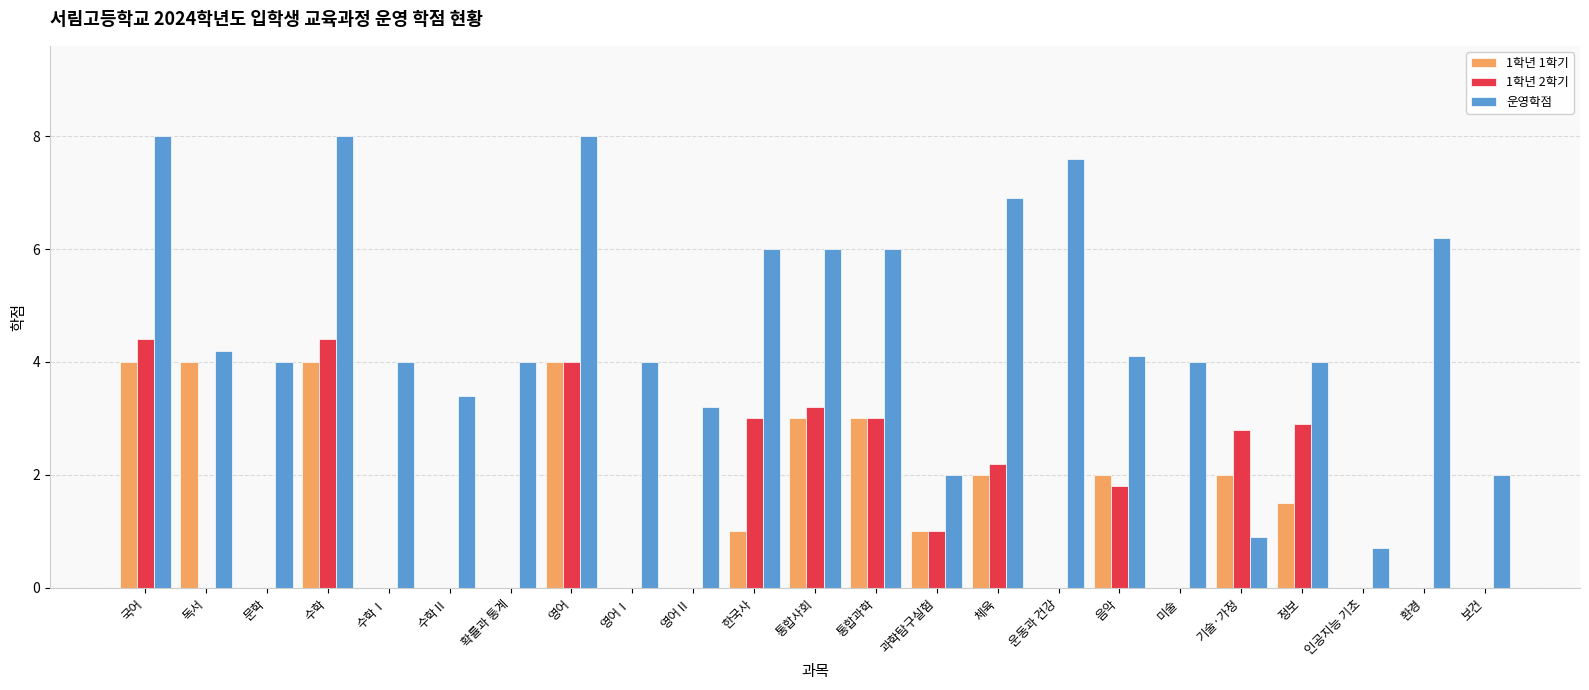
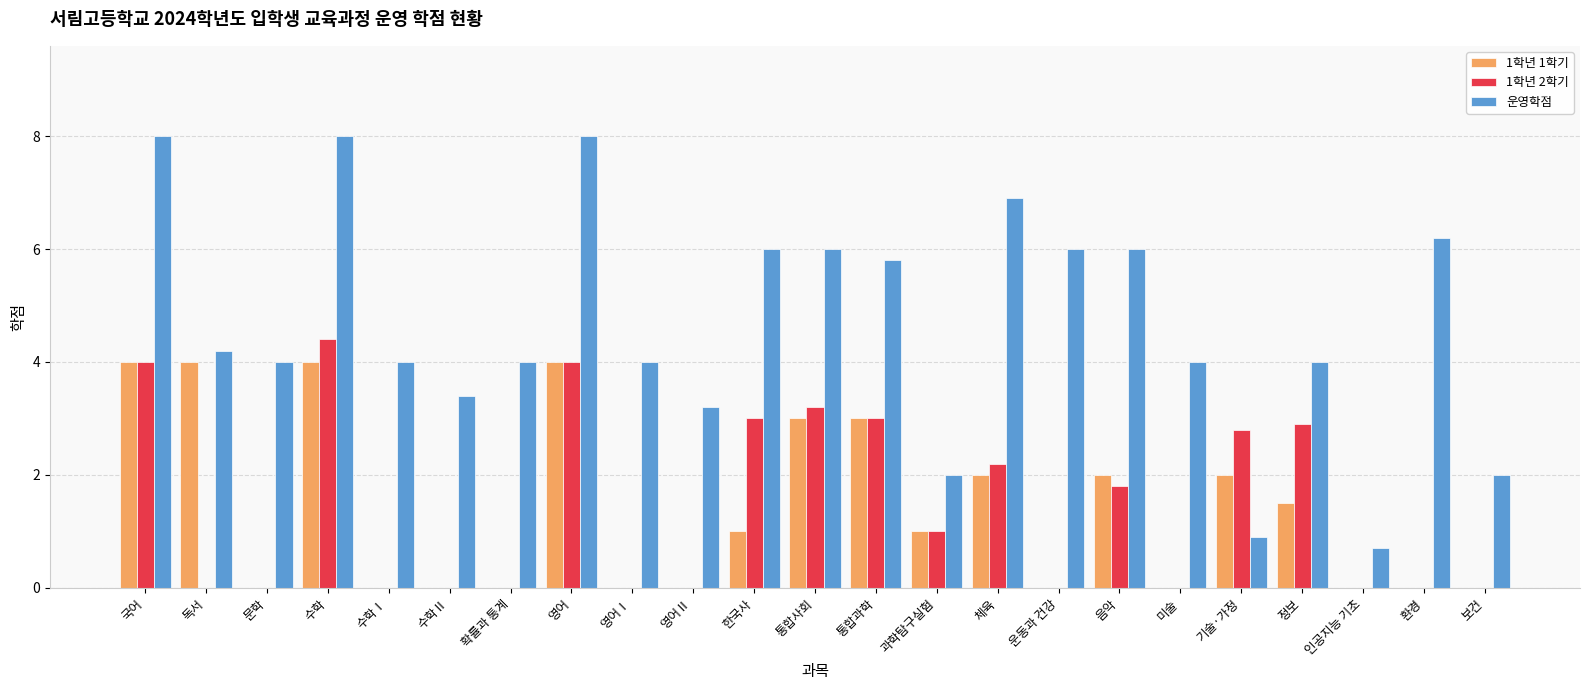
1학년 2학기, 국어: 4.4 -> 4.0
운영학점, 통합과학: 6.0 -> 5.8
운영학점, 운동과 건강: 7.6 -> 6.0
운영학점, 음악: 4.1 -> 6.0
